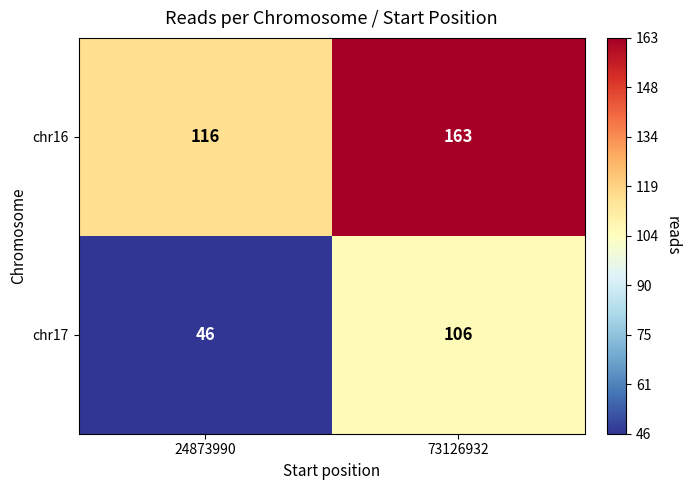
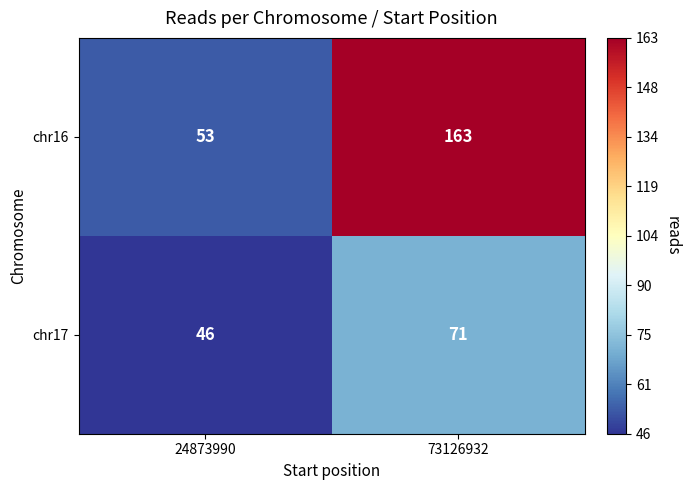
chr16, 24873990: 116 -> 53
chr17, 73126932: 106 -> 71
